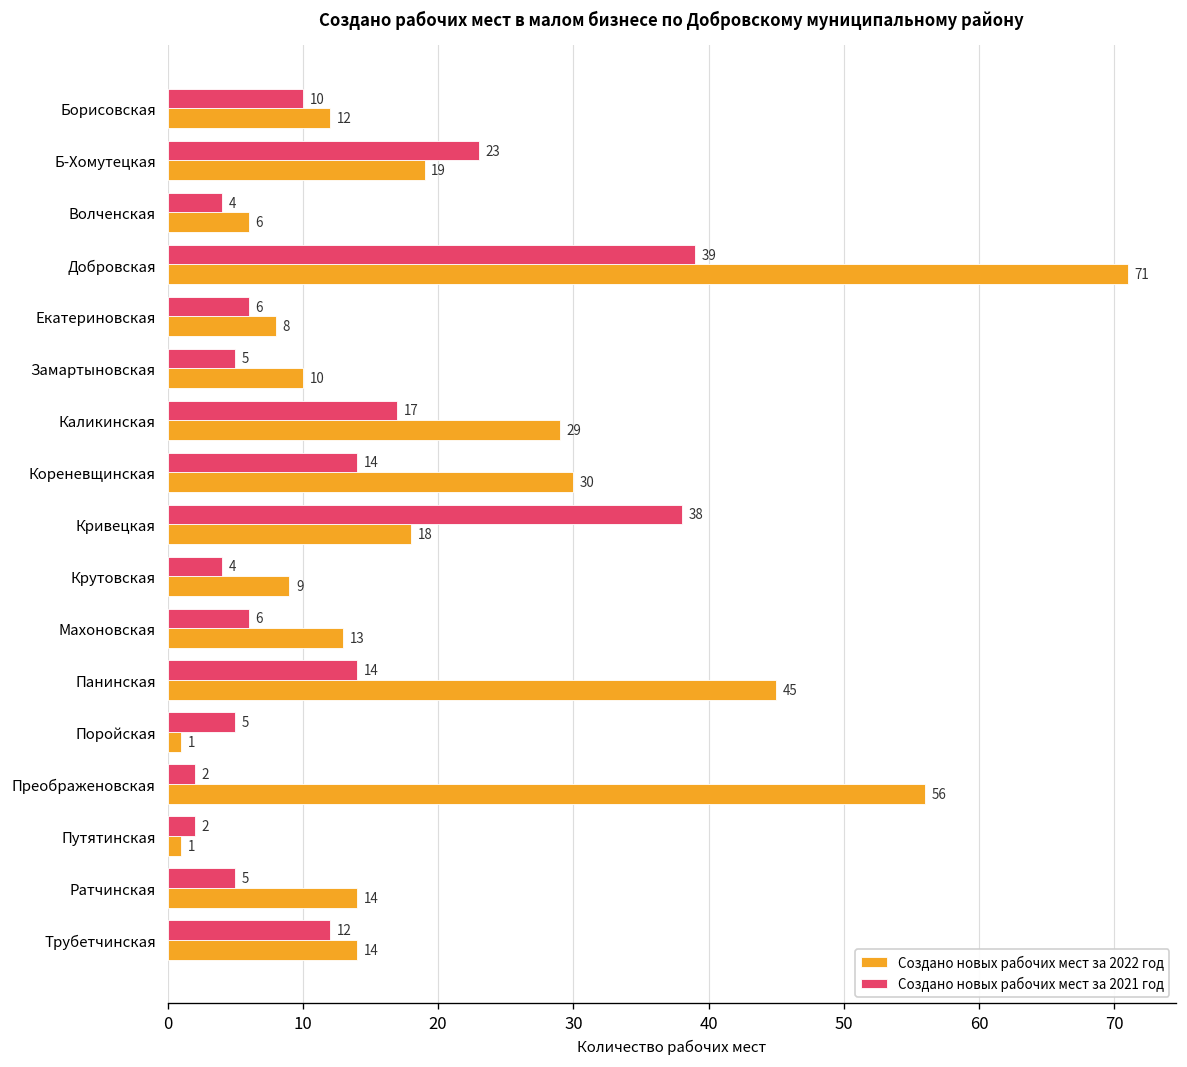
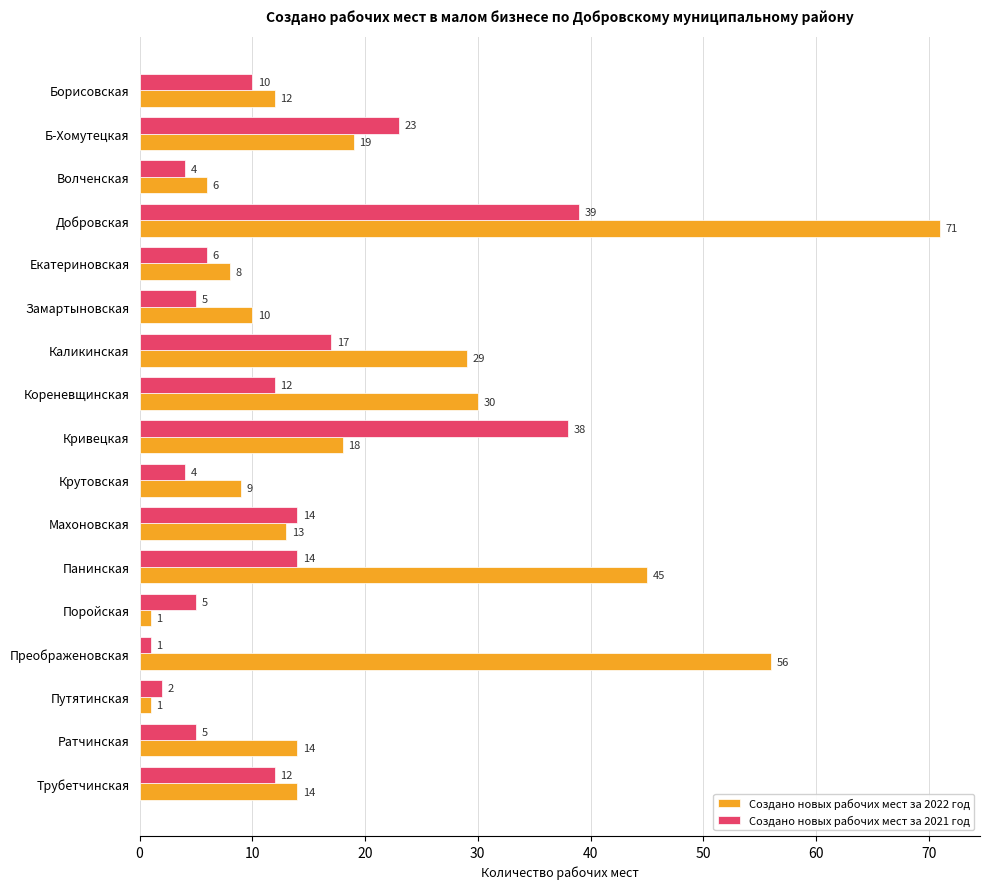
Создано новых рабочих мест за 2021 год, Кореневщинская: 14 -> 12
Создано новых рабочих мест за 2021 год, Махоновская: 6 -> 14
Создано новых рабочих мест за 2021 год, Преображеновская: 2 -> 1
